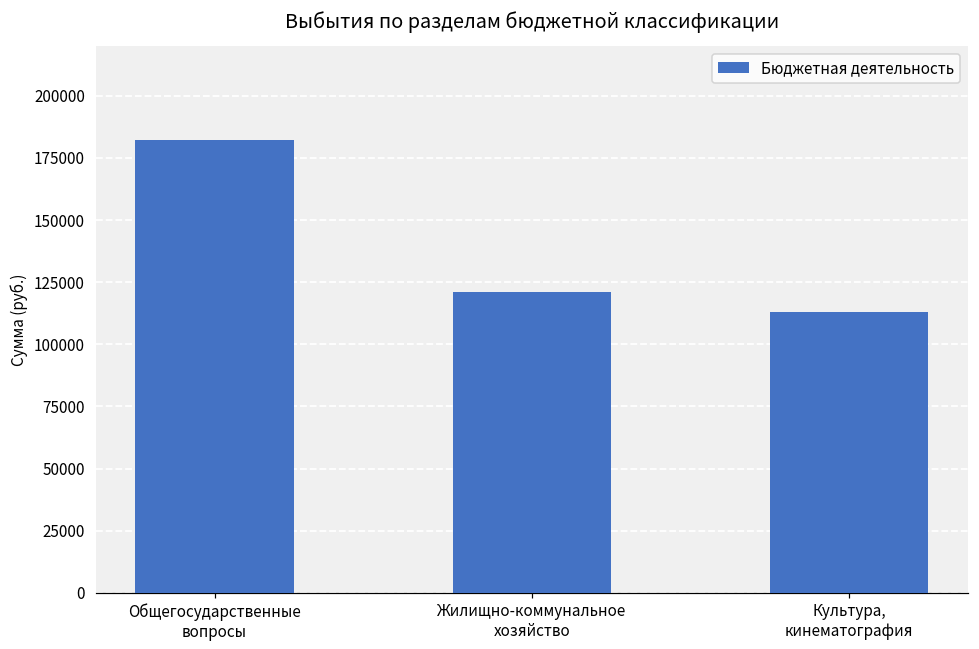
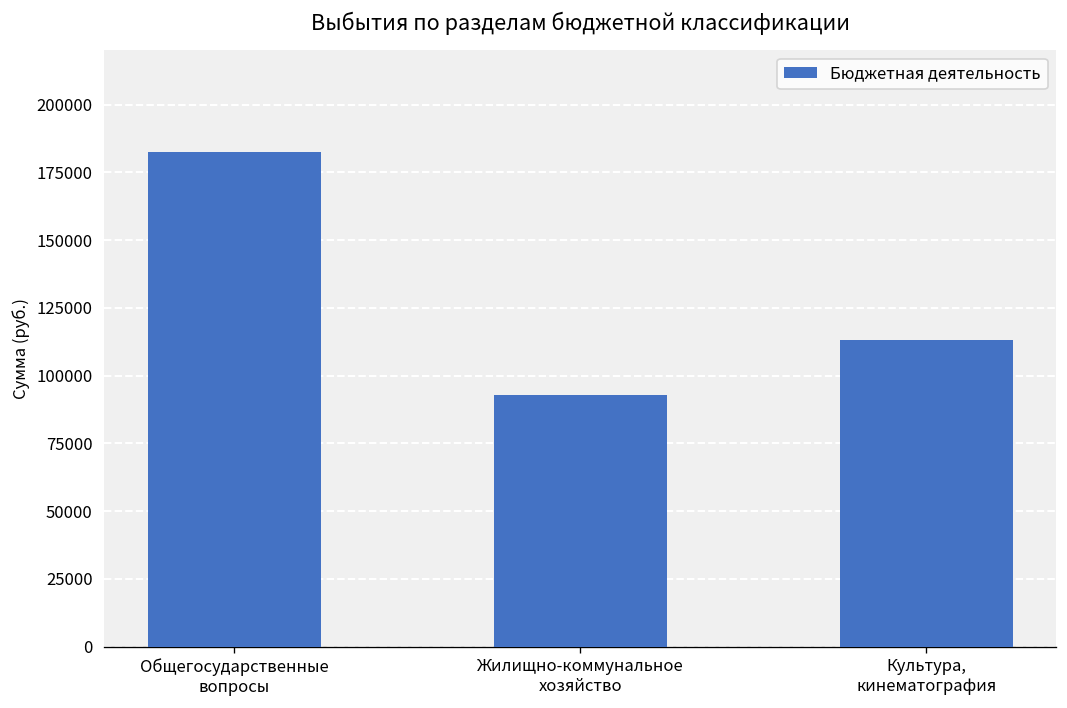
Жилищно-коммунальное хозяйство: 121000 -> 93000
